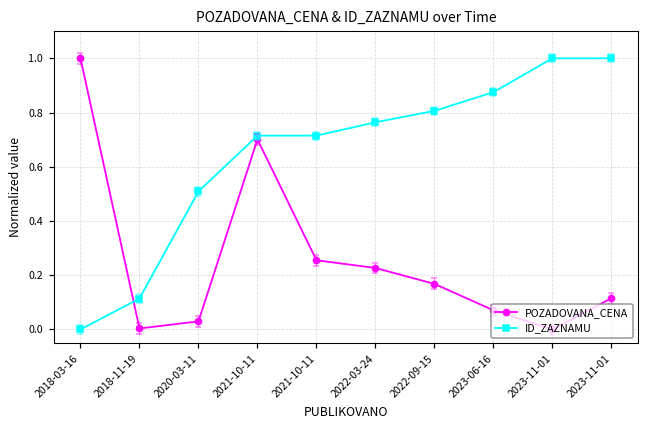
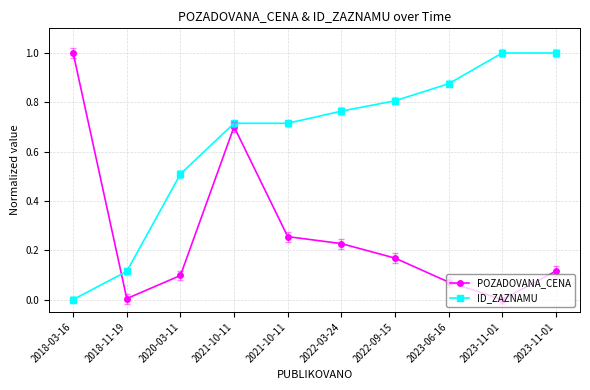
POZADOVANA_CENA, 2020-03-11: 0.03 -> 0.10
